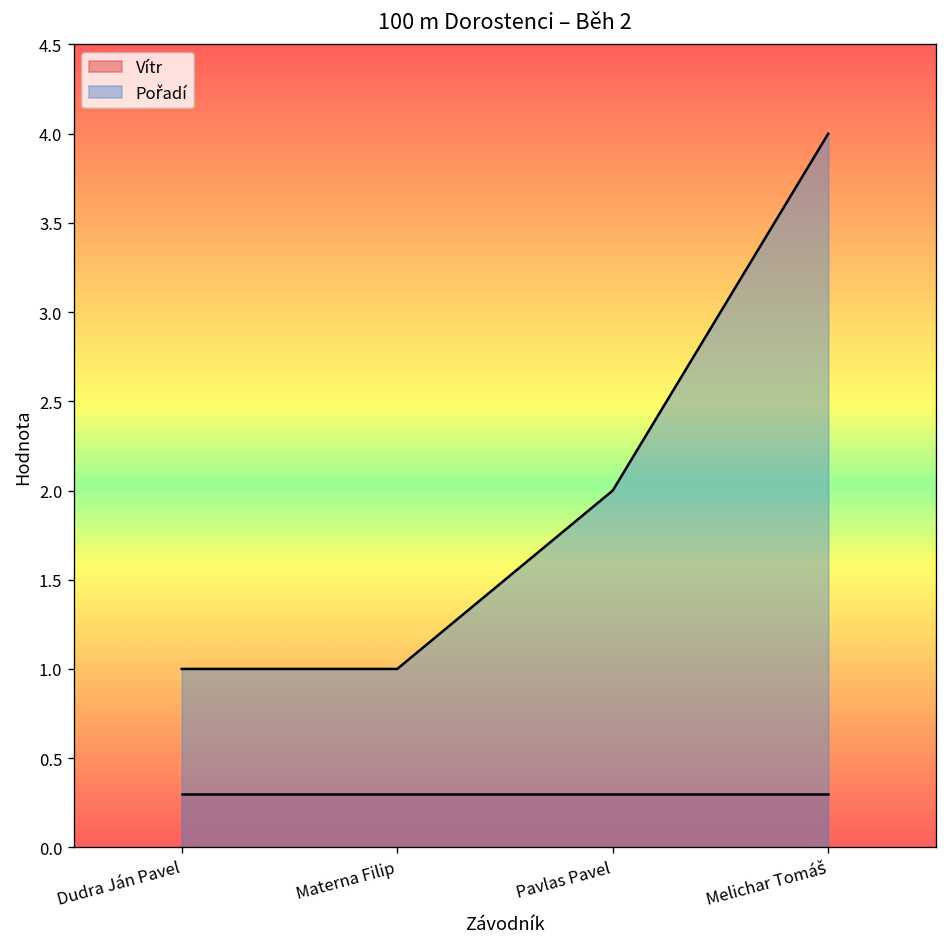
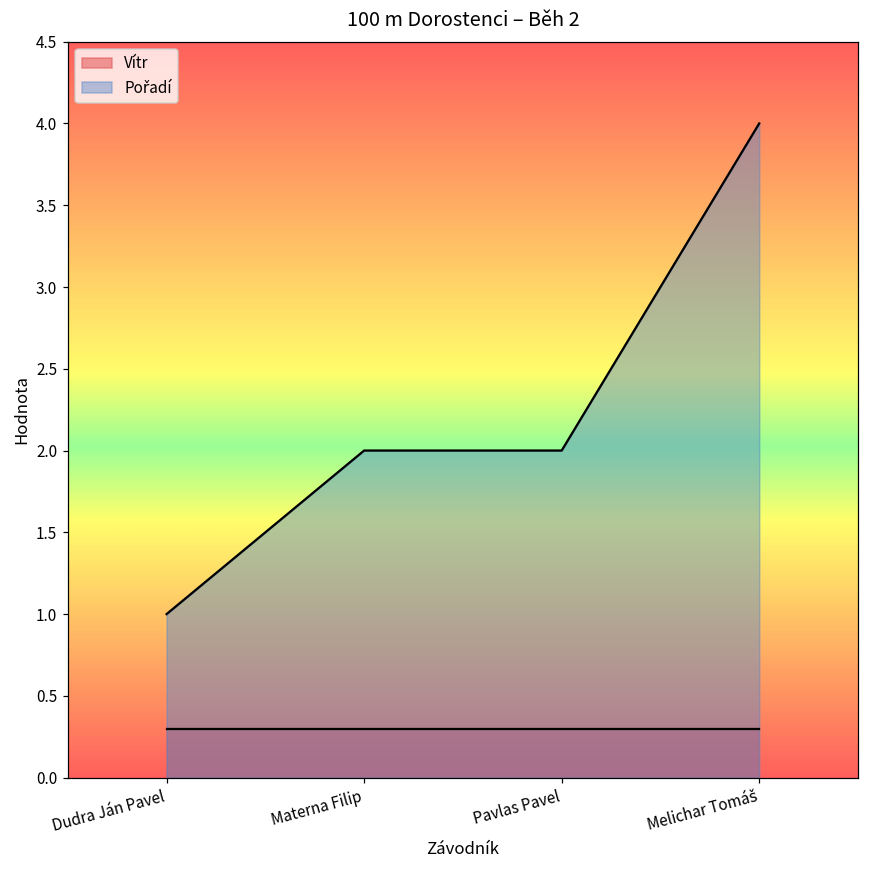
Pořadí, Materna Filip: 1 -> 2
